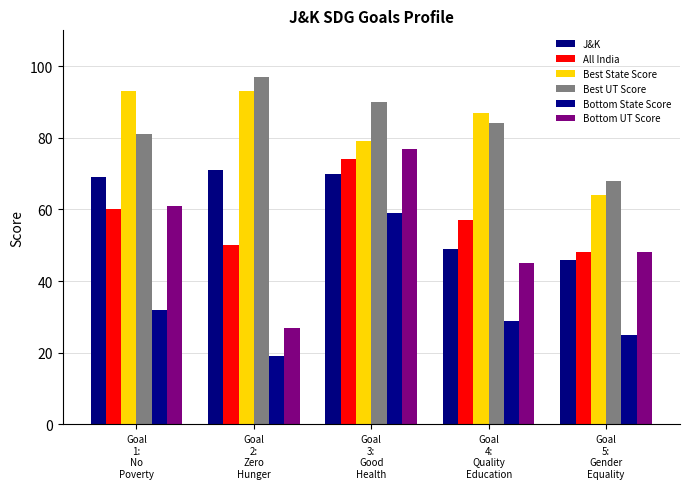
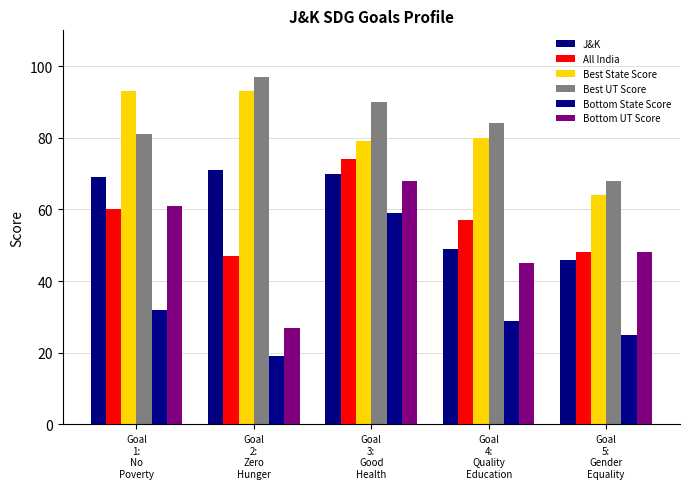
All India, Goal 2: Zero Hunger: 50 -> 47
Bottom UT Score, Goal 3: Good Health: 77 -> 68
Best State Score, Goal 4: Quality Education: 87 -> 80
